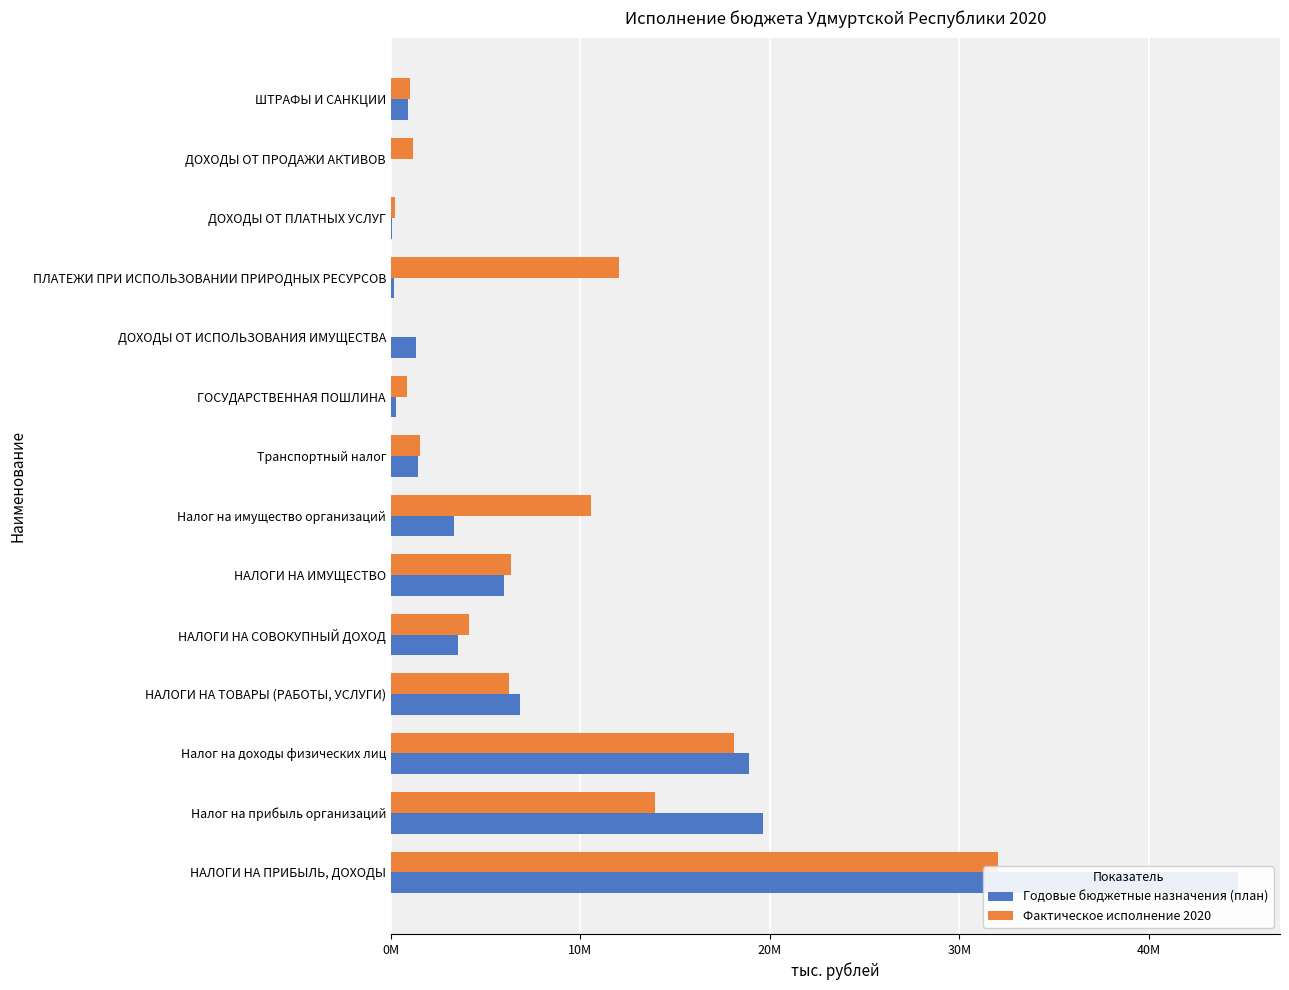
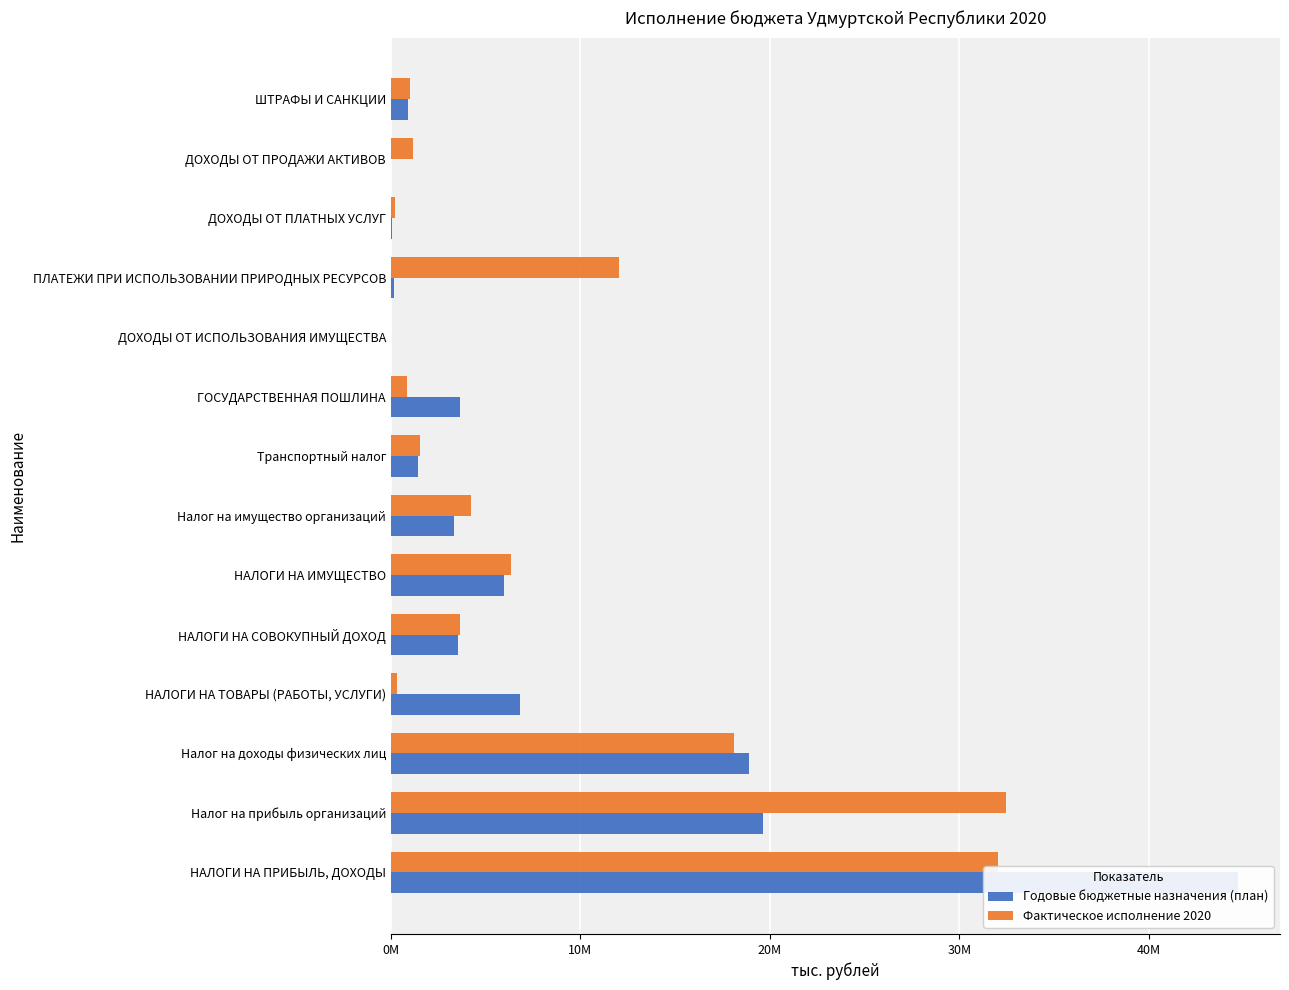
Годовые бюджетные назначения (план), ДОХОДЫ ОТ ИСПОЛЬЗОВАНИЯ ИМУЩЕСТВА: 1300000 -> 0
Годовые бюджетные назначения (план), ГОСУДАРСТВЕННАЯ ПОШЛИНА: 300000 -> 3700000
Фактическое исполнение 2020, Налог на имущество организаций: 10500000 -> 4200000
Фактическое исполнение 2020, НАЛОГИ НА СОВОКУПНЫЙ ДОХОД: 4100000 -> 3700000
Фактическое исполнение 2020, НАЛОГИ НА ТОВАРЫ (РАБОТЫ, УСЛУГИ): 6200000 -> 300000
Фактическое исполнение 2020, Налог на прибыль организаций: 13900000 -> 32500000
